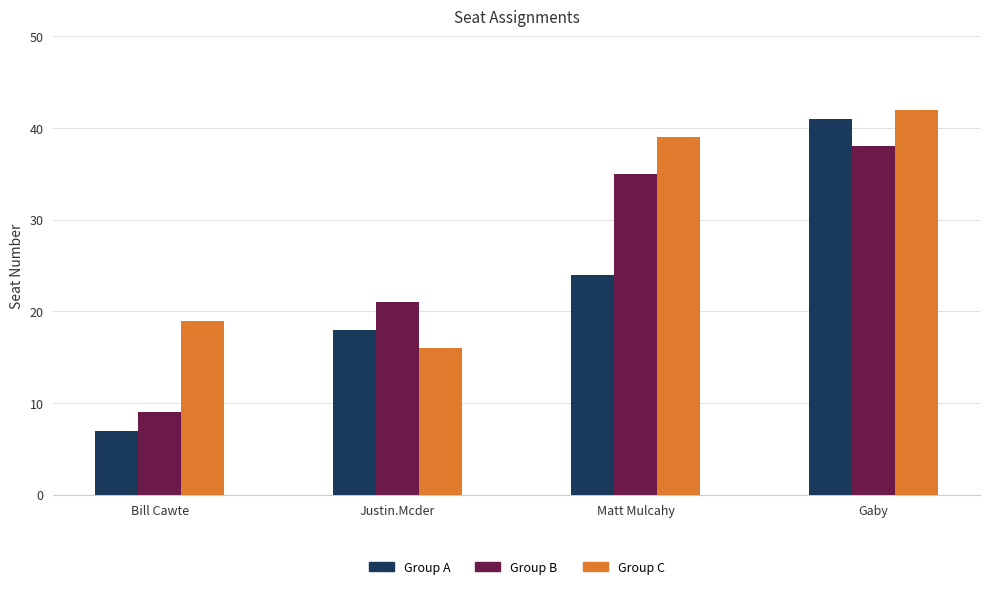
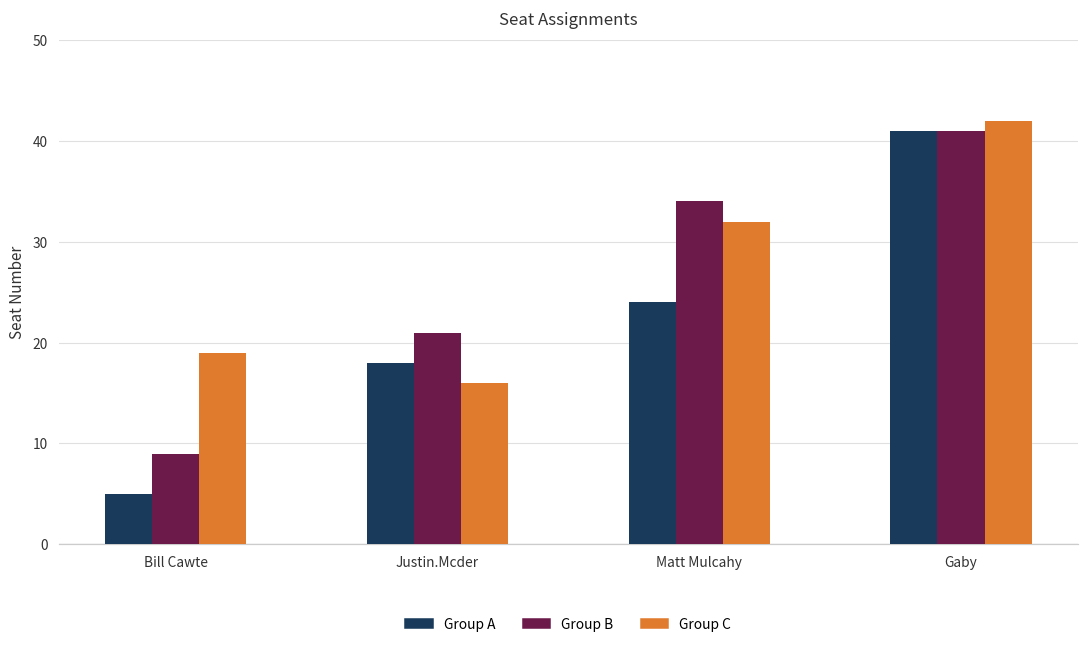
Group A, Bill Cawte: 7 -> 5
Group B, Matt Mulcahy: 35 -> 34
Group C, Matt Mulcahy: 39 -> 32
Group B, Gaby: 38 -> 41
